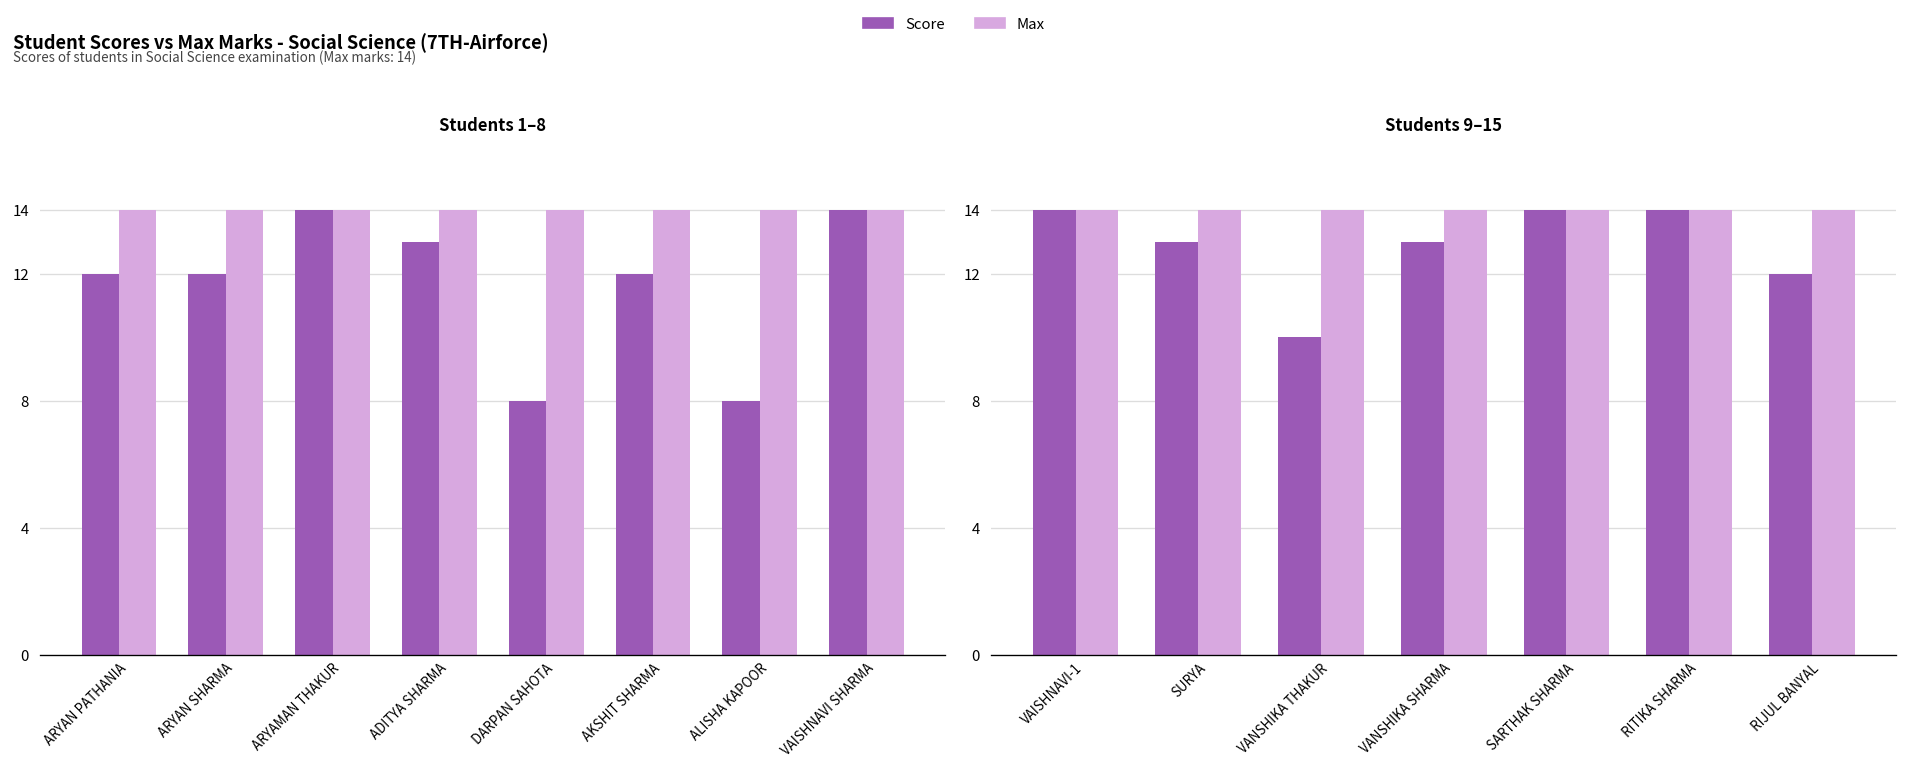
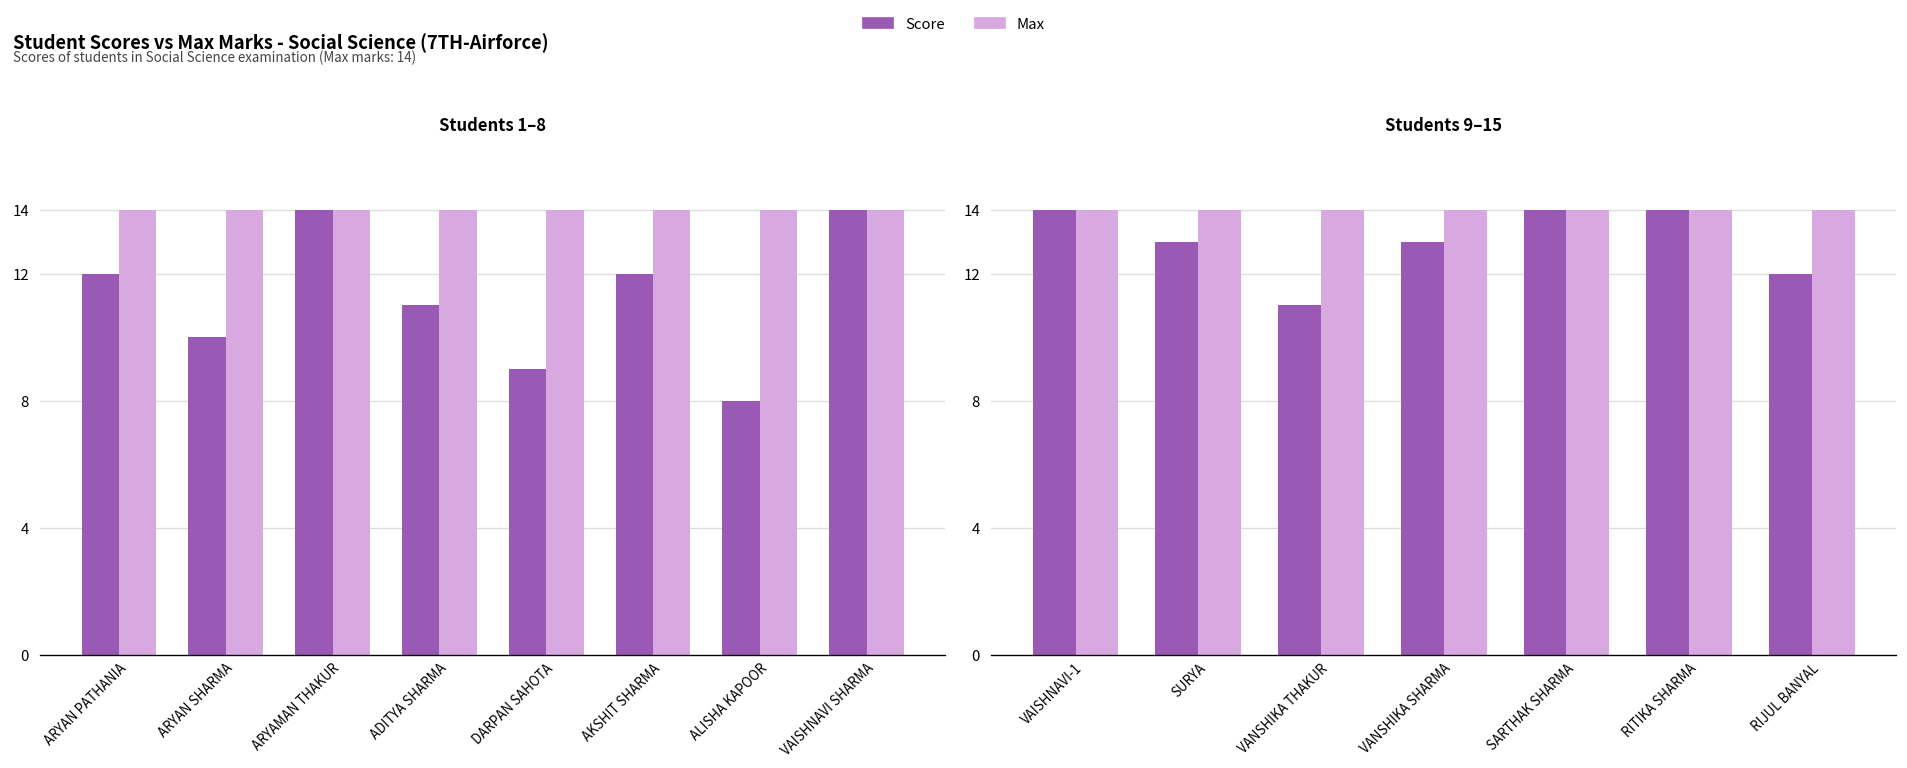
Students 1–8, Score, ARYAN SHARMA: 12 -> 10
Students 1–8, Score, ADITYA SHARMA: 13 -> 11
Students 1–8, Score, DARPAN SAHOTA: 8 -> 9
Students 9–15, Score, VANSHIKA THAKUR: 10 -> 11
